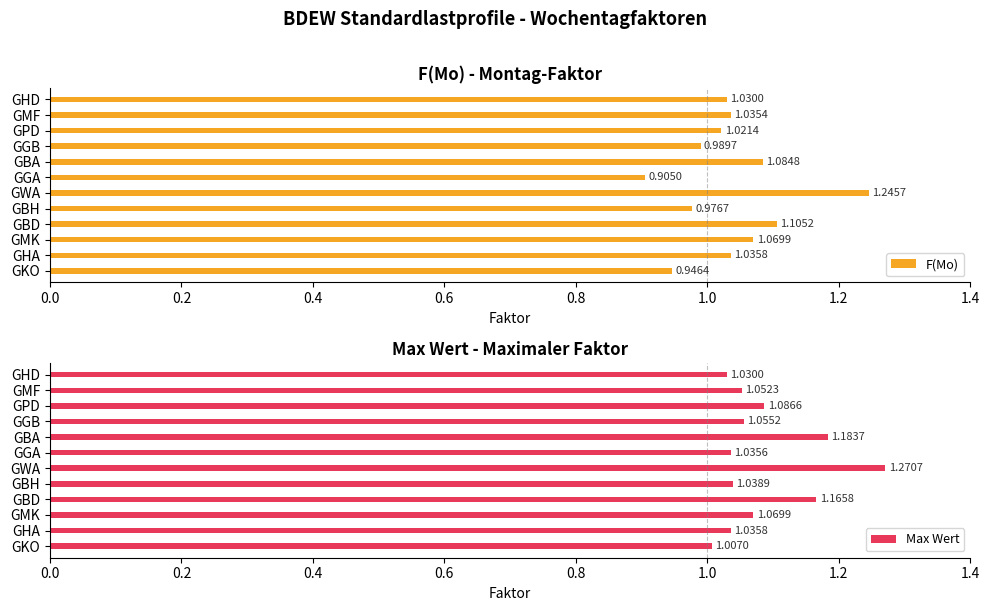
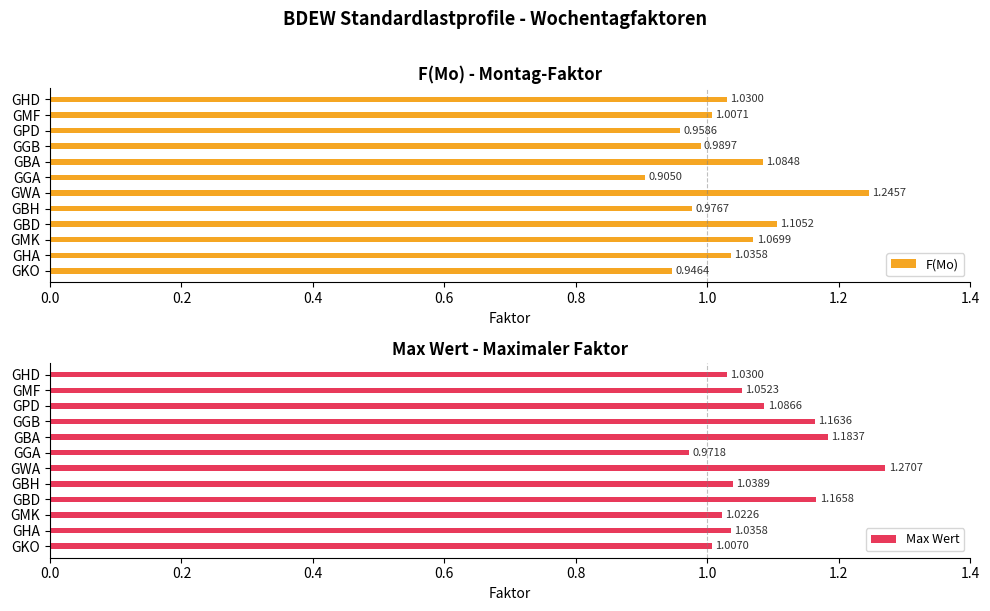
F(Mo) - Montag-Faktor, GMF: 1.0354 -> 1.0071
F(Mo) - Montag-Faktor, GPD: 1.0214 -> 0.9586
Max Wert - Maximaler Faktor, GGB: 1.0552 -> 1.1636
Max Wert - Maximaler Faktor, GGA: 1.0356 -> 0.9718
Max Wert - Maximaler Faktor, GMK: 1.0699 -> 1.0226
